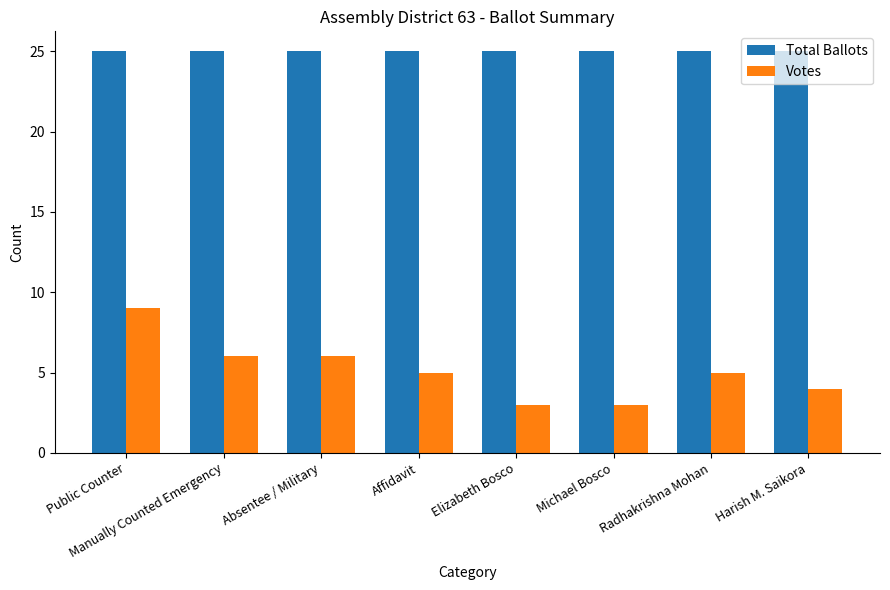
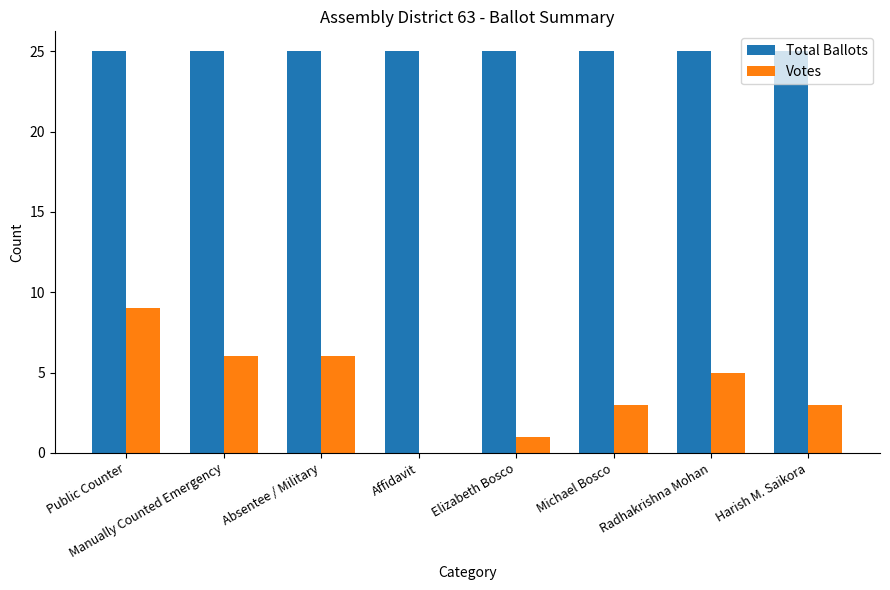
Votes, Affidavit: 5 -> 0
Votes, Elizabeth Bosco: 3 -> 1
Votes, Harish M. Saikora: 4 -> 3
